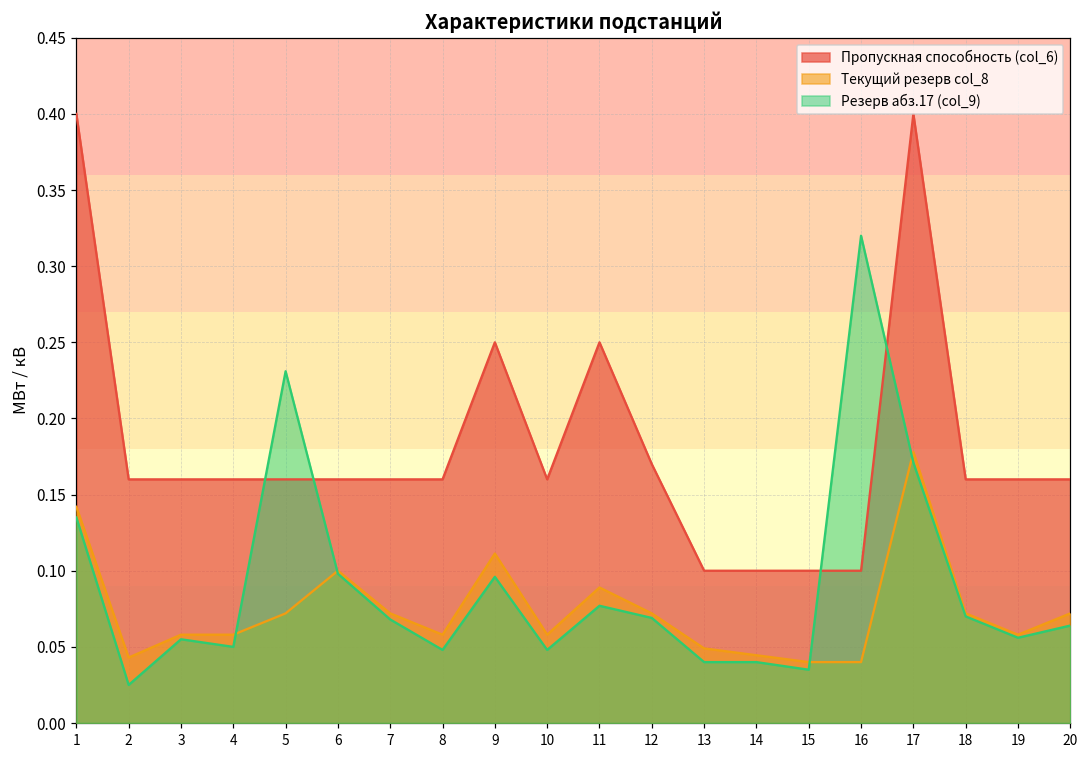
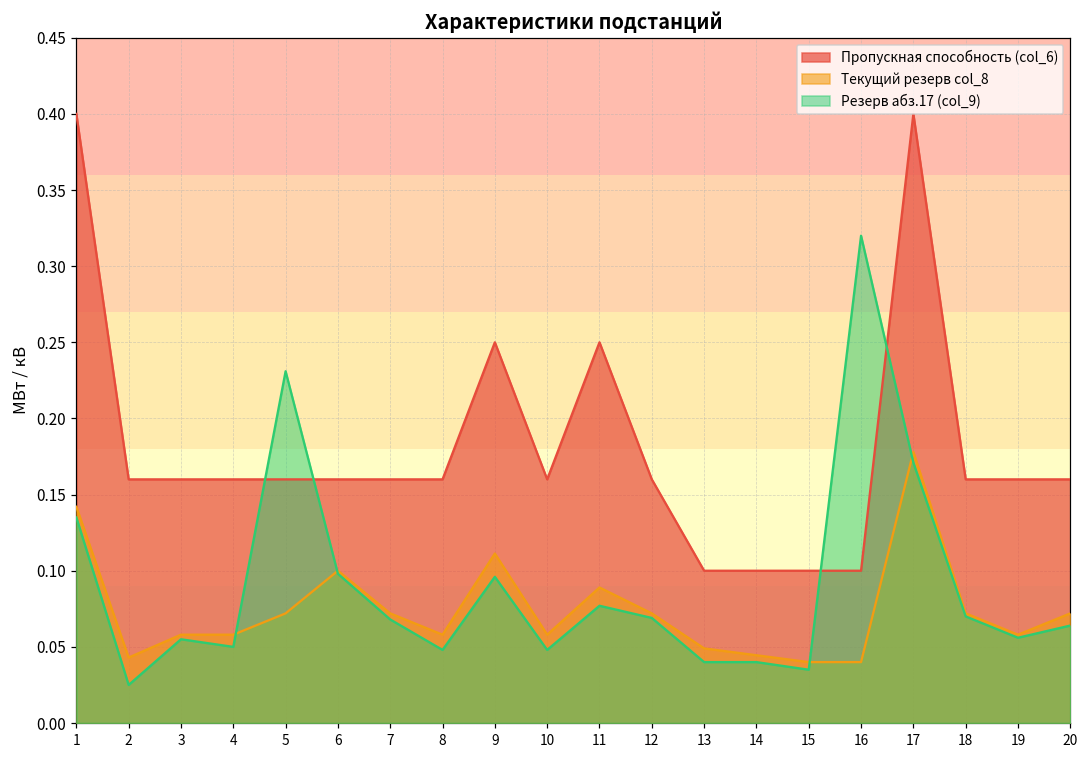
Пропускная способность (col_6), 12: 0.17 -> 0.16
